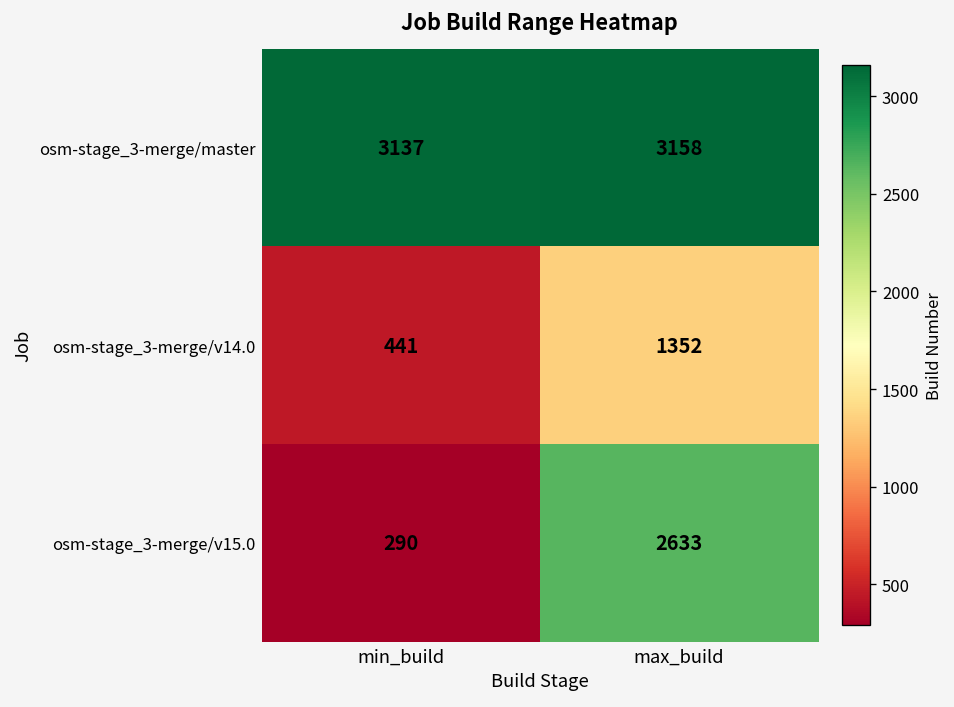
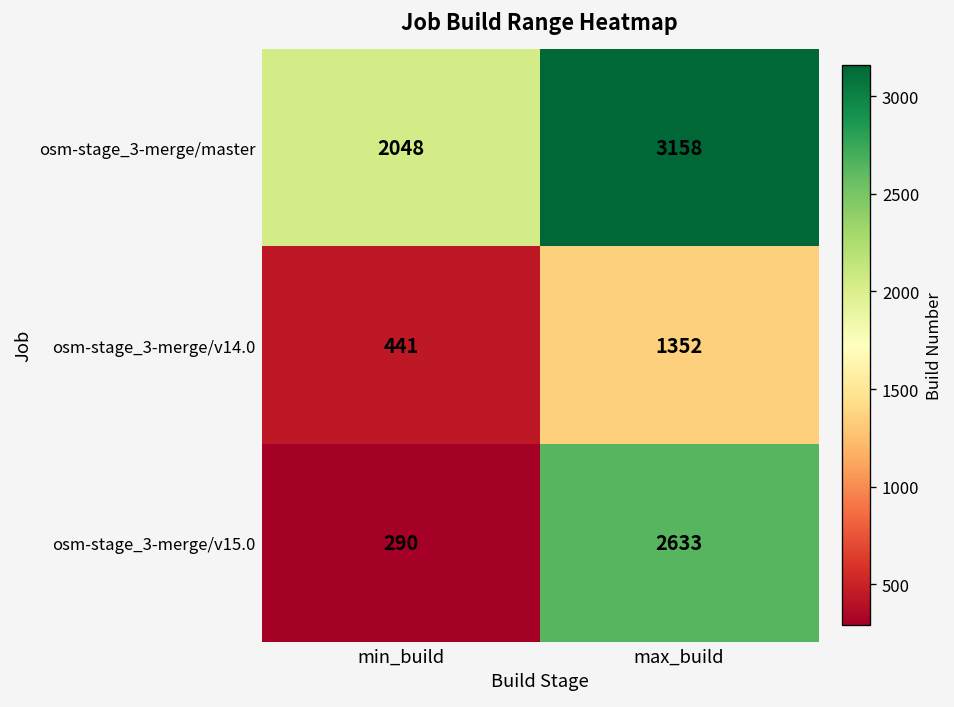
osm-stage_3-merge/master, min_build: 3137 -> 2048
